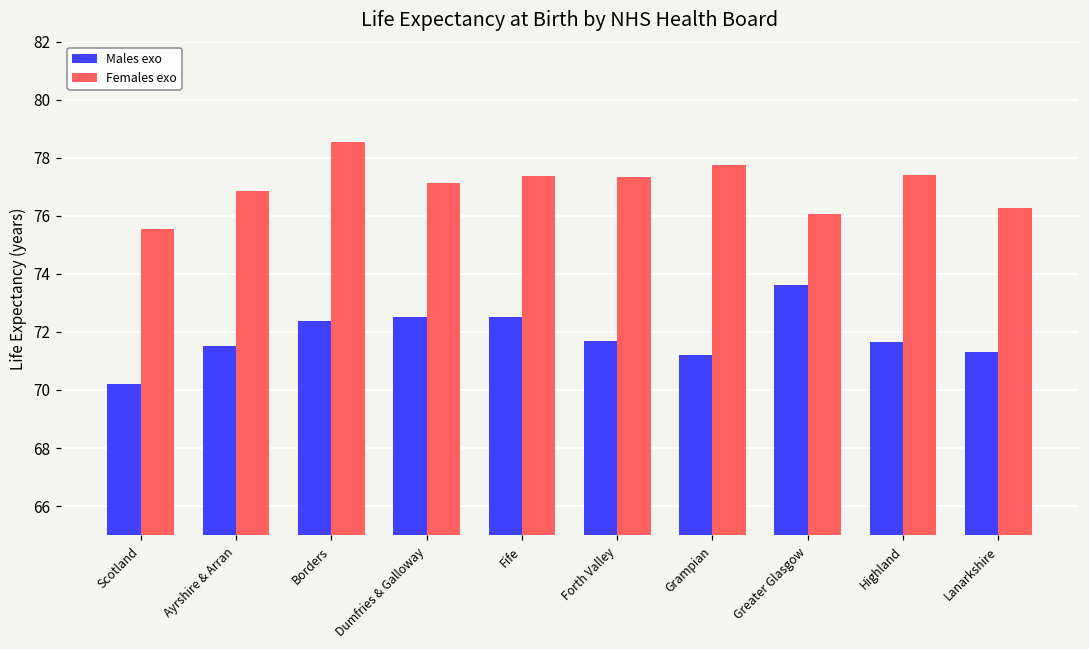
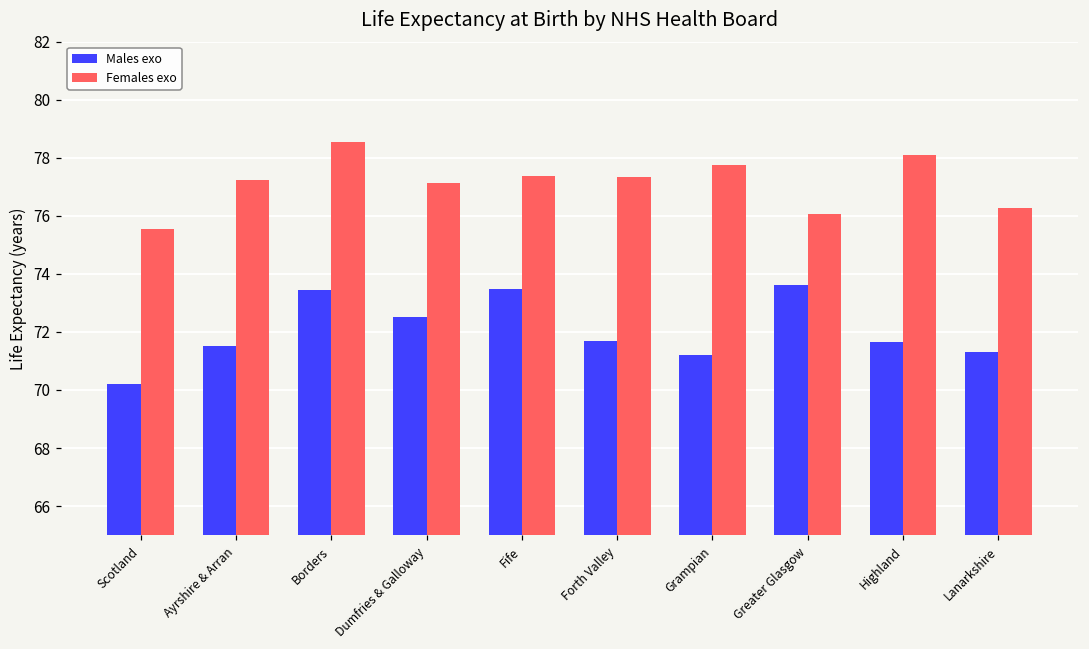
Females exo, Ayrshire & Arran: 76.8 -> 77.2
Males exo, Borders: 72.4 -> 73.4
Males exo, Fife: 72.5 -> 73.5
Females exo, Highland: 77.4 -> 78.1
